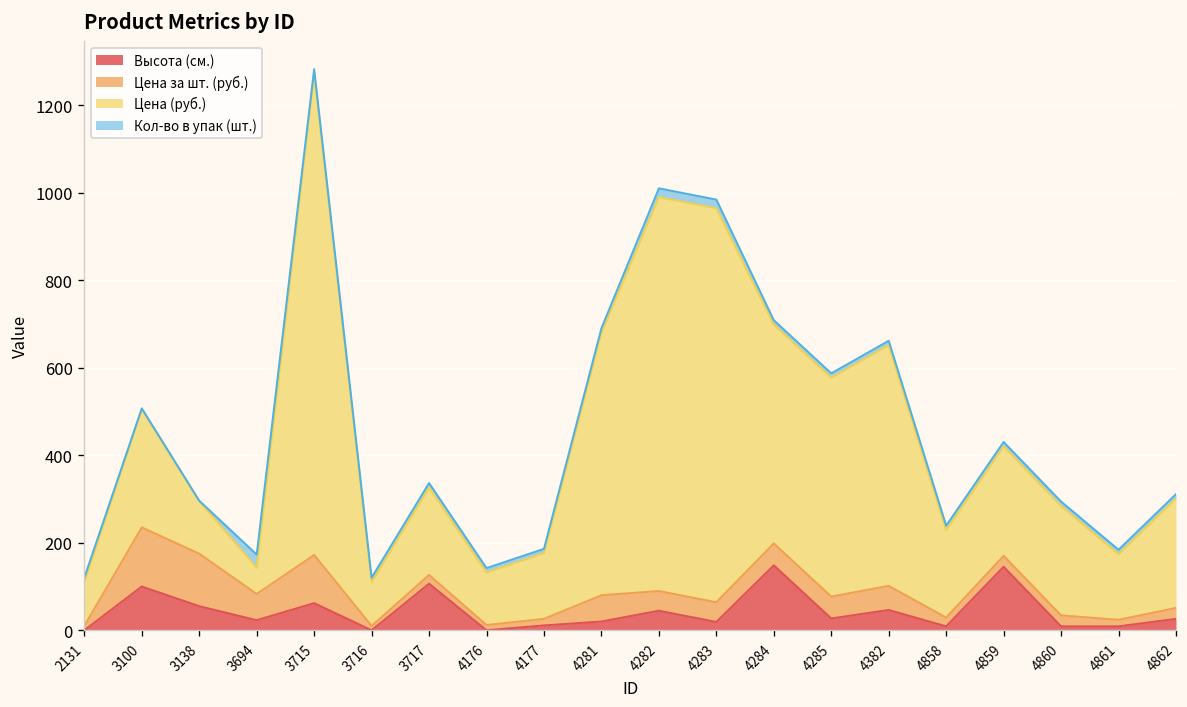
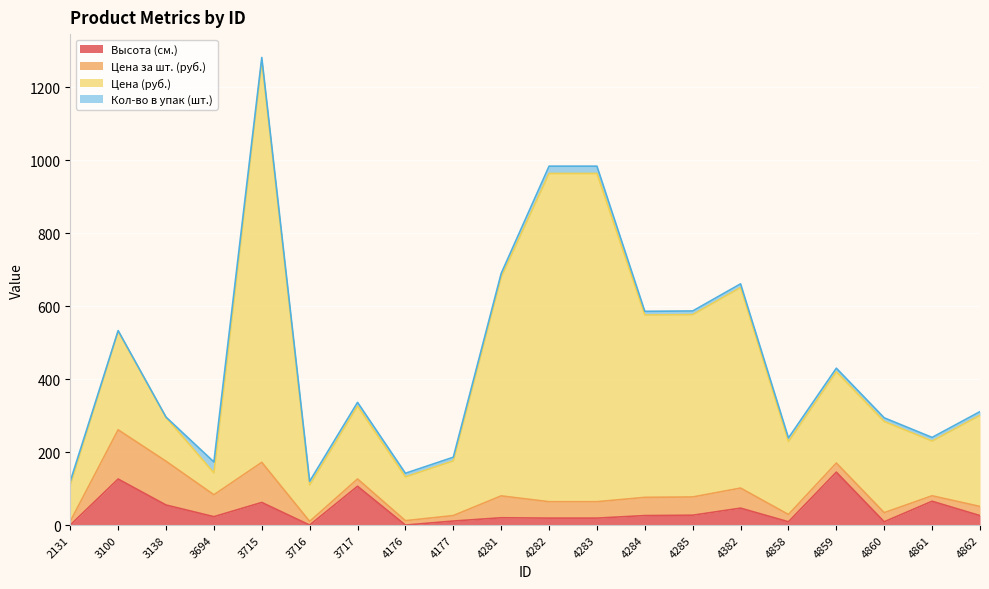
Высота (см.), 3100: 100 -> 130
Высота (см.), 4282: 40 -> 20
Высота (см.), 4284: 150 -> 30
Высота (см.), 4861: 10 -> 70
